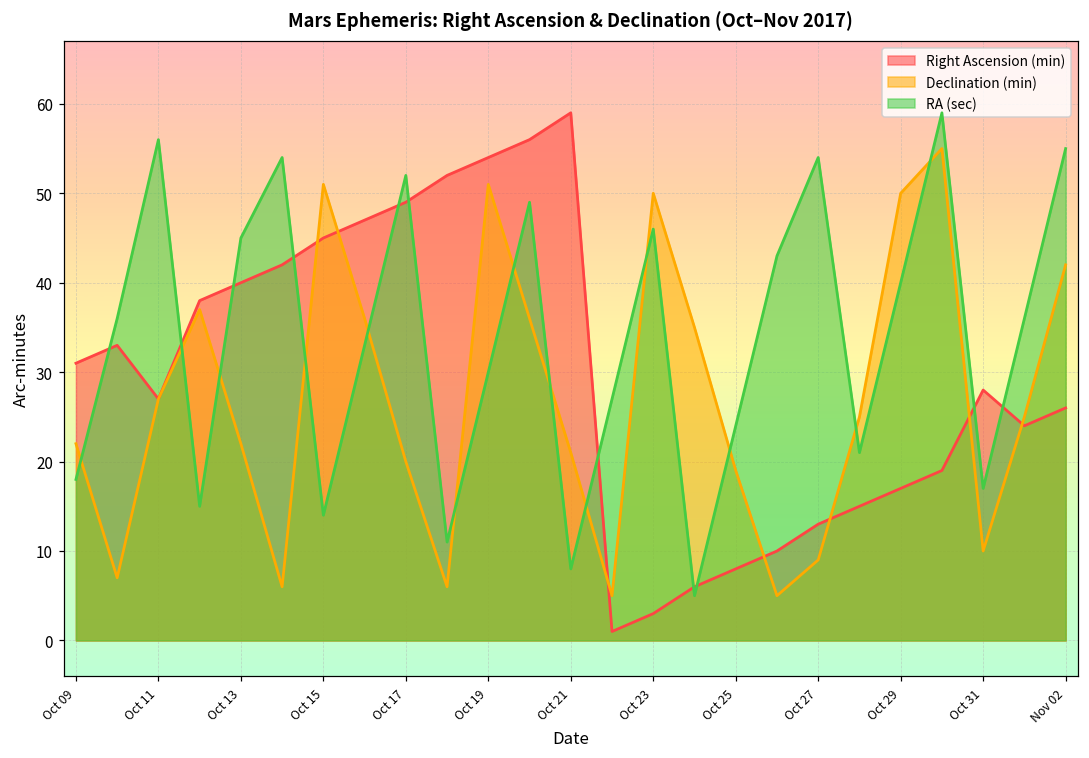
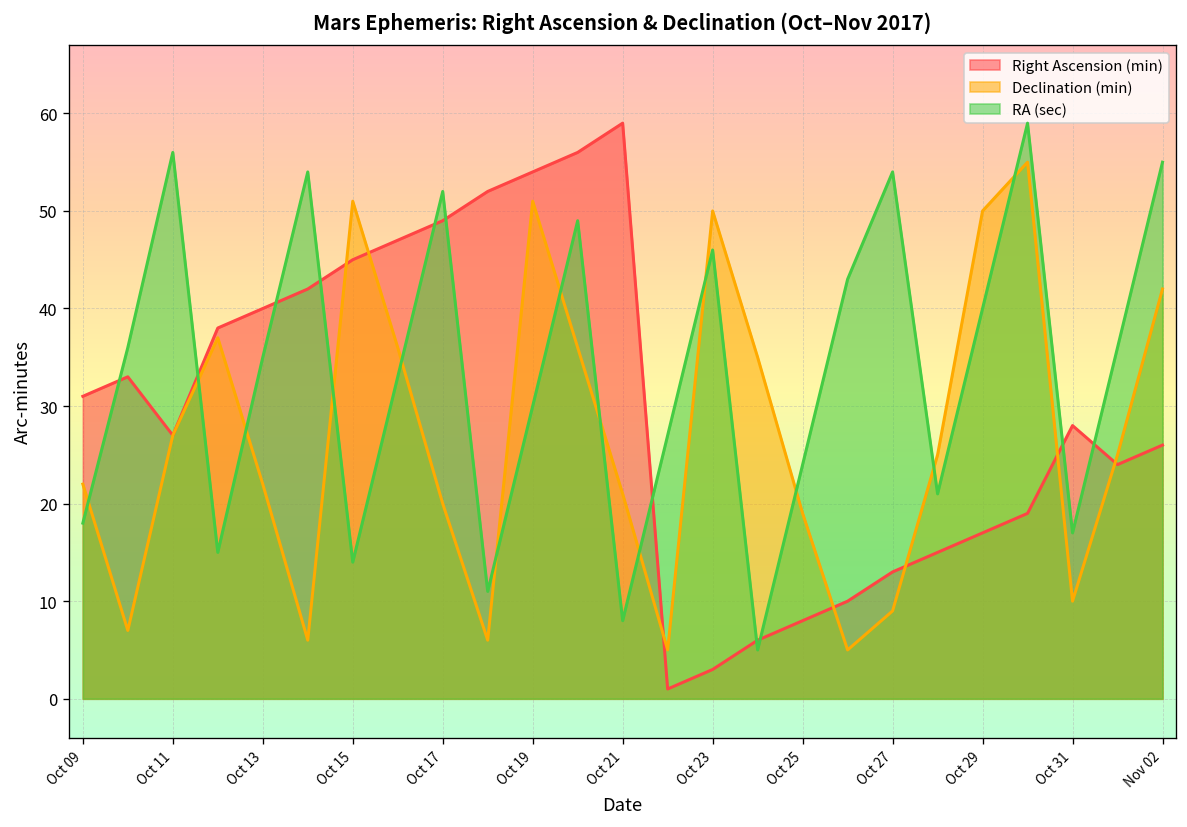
RA (sec), Oct 13: 45 -> 35
